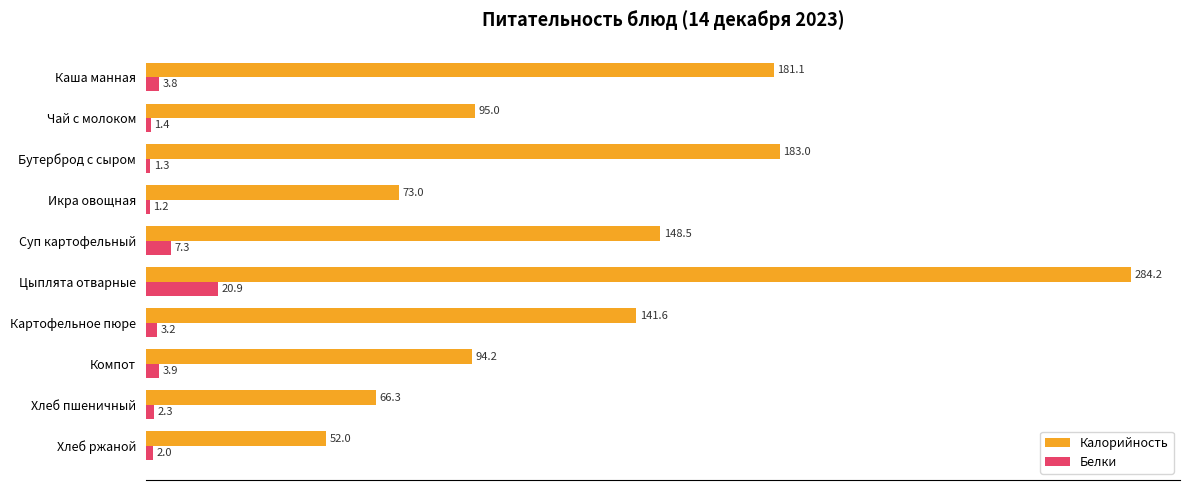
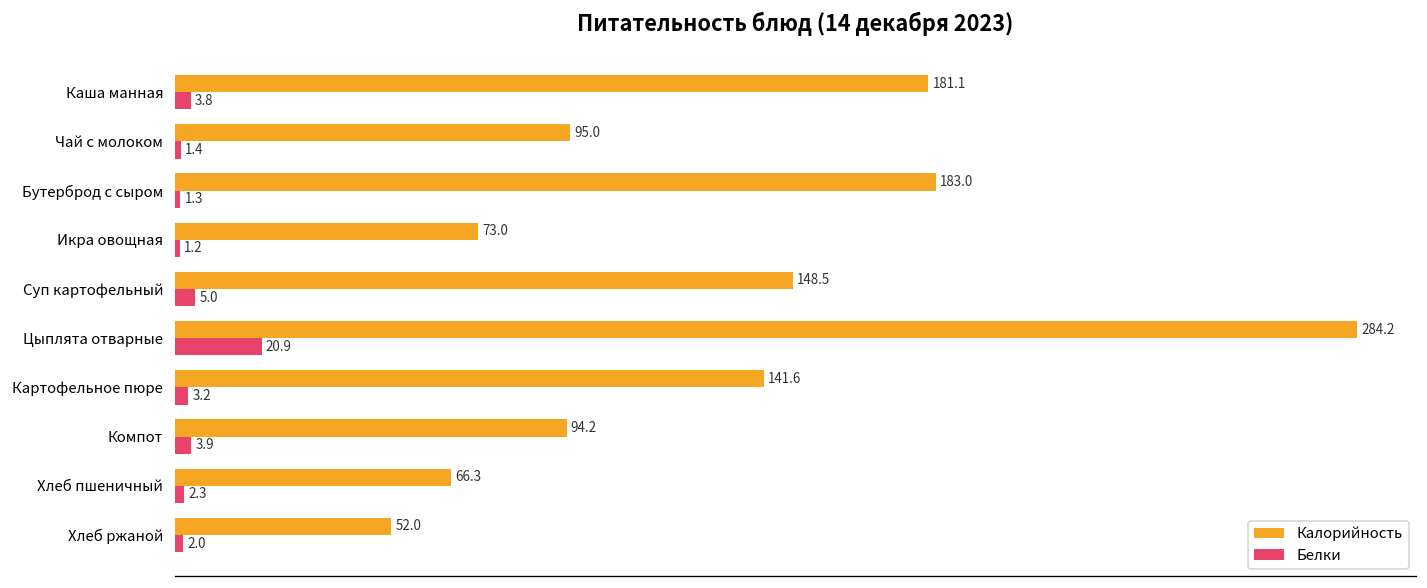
Белки, Суп картофельный: 7.3 -> 5.0
